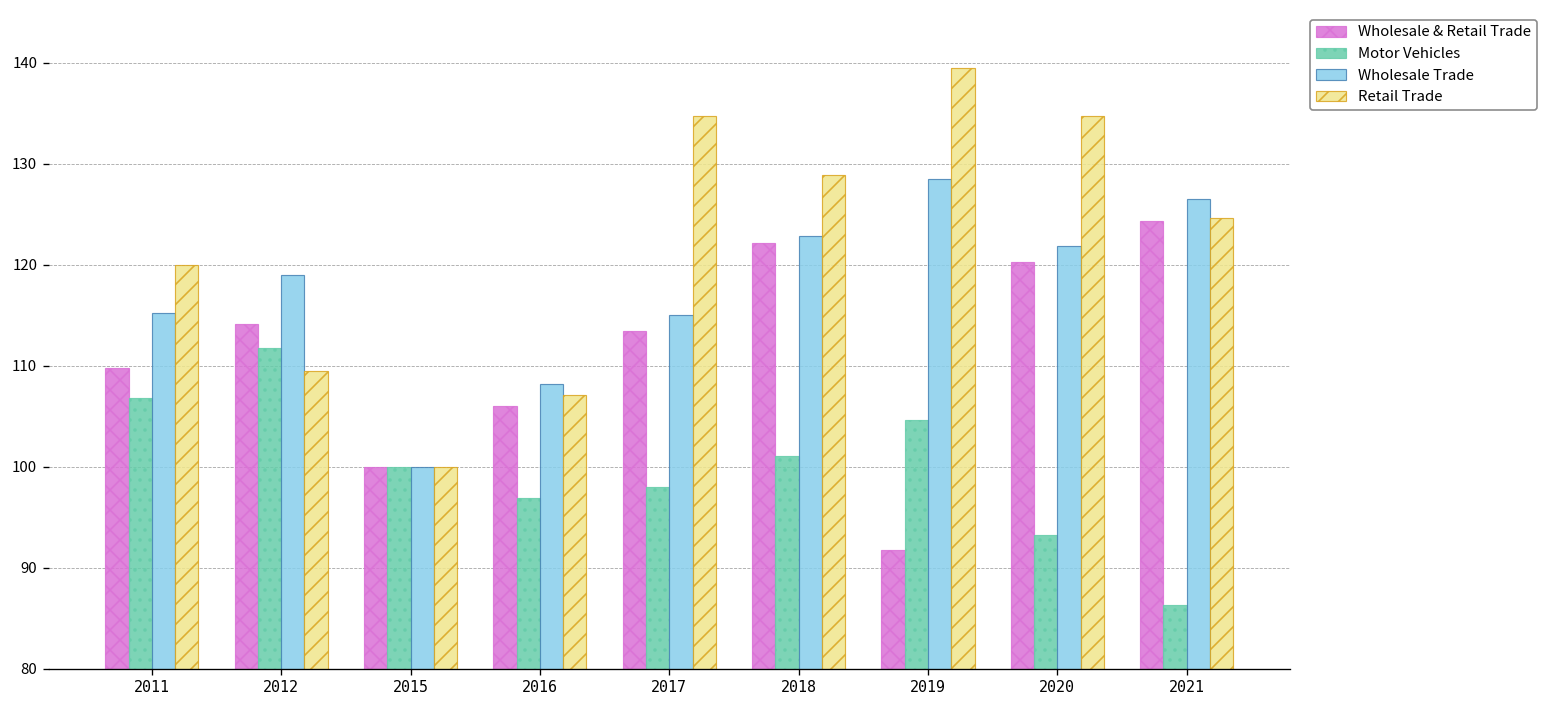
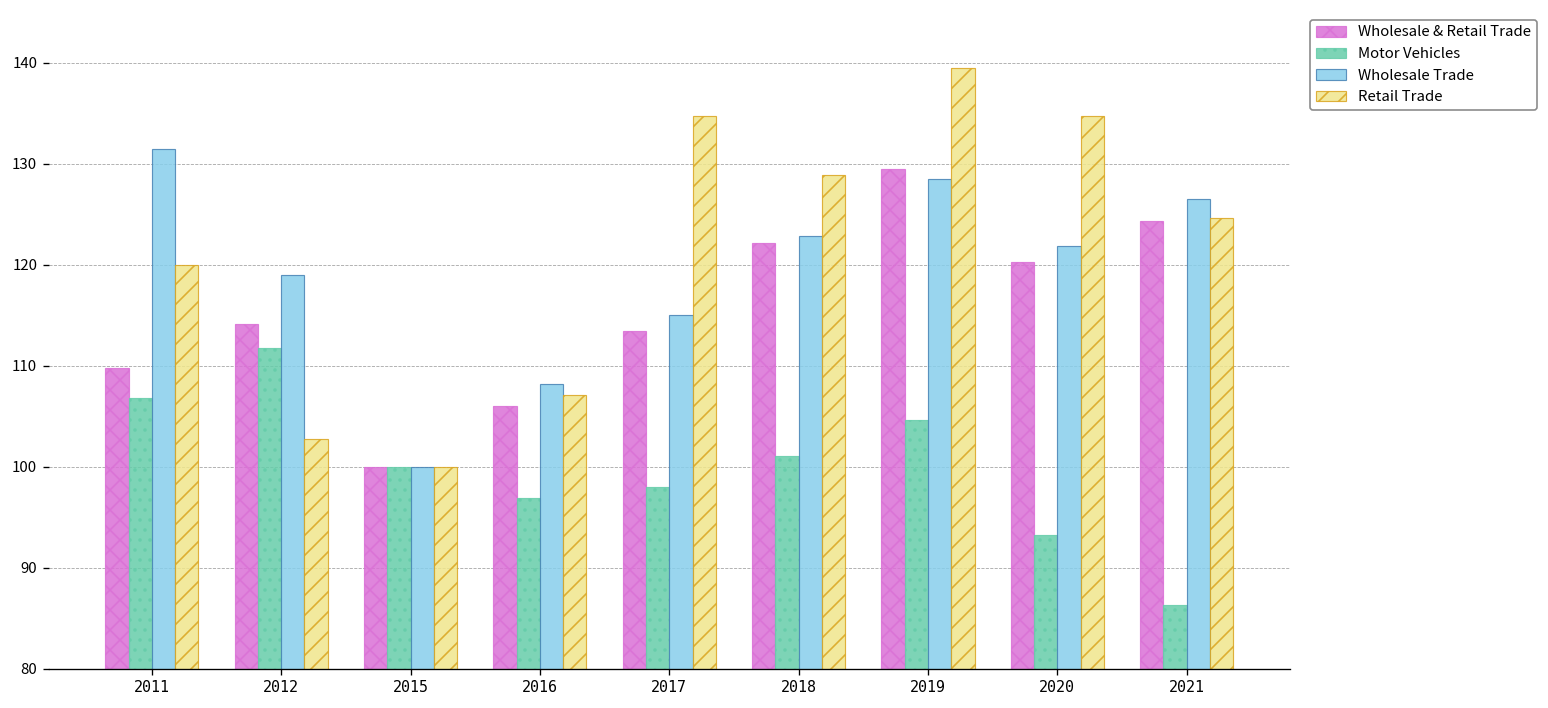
Wholesale Trade, 2011: 115 -> 131
Retail Trade, 2012: 110 -> 103
Wholesale & Retail Trade, 2019: 92 -> 130
